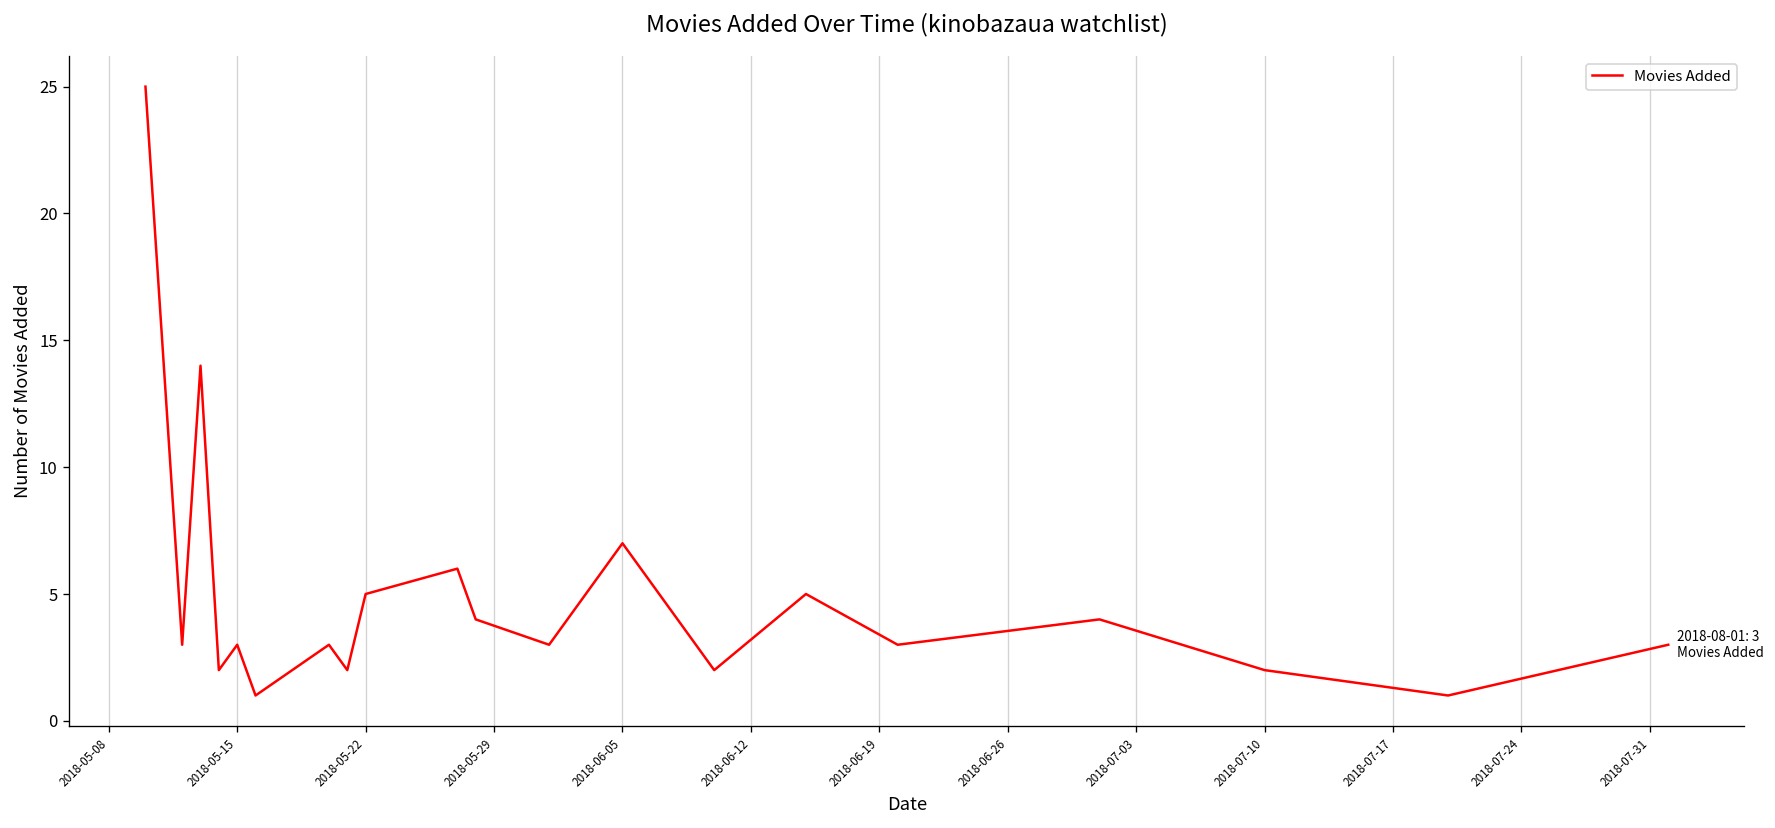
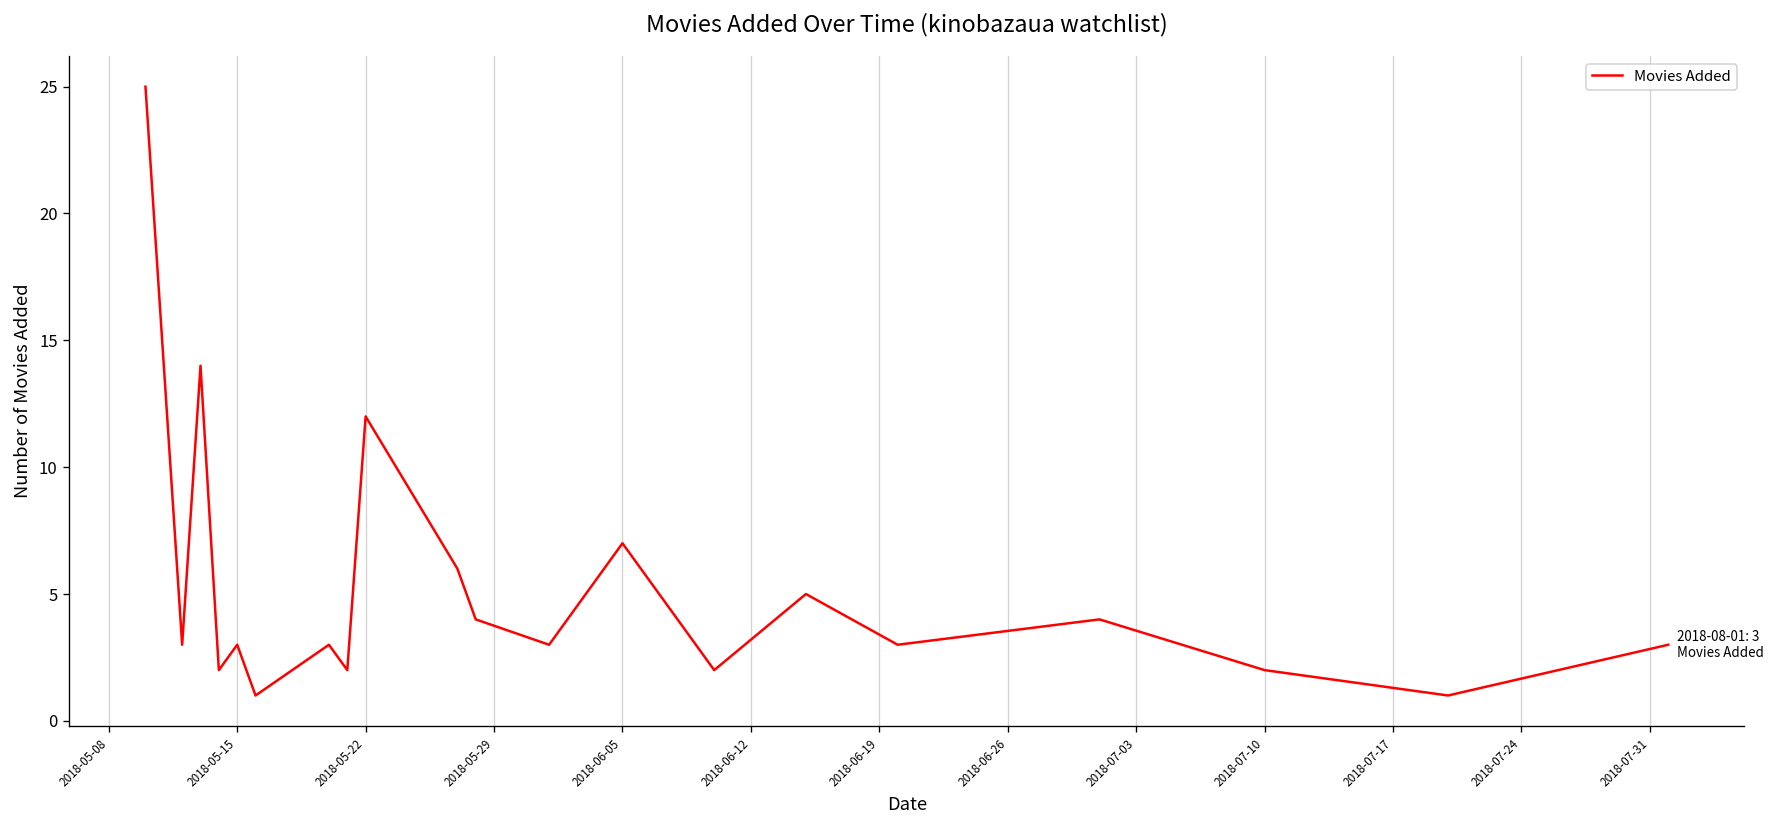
2018-05-22: 5 -> 12
